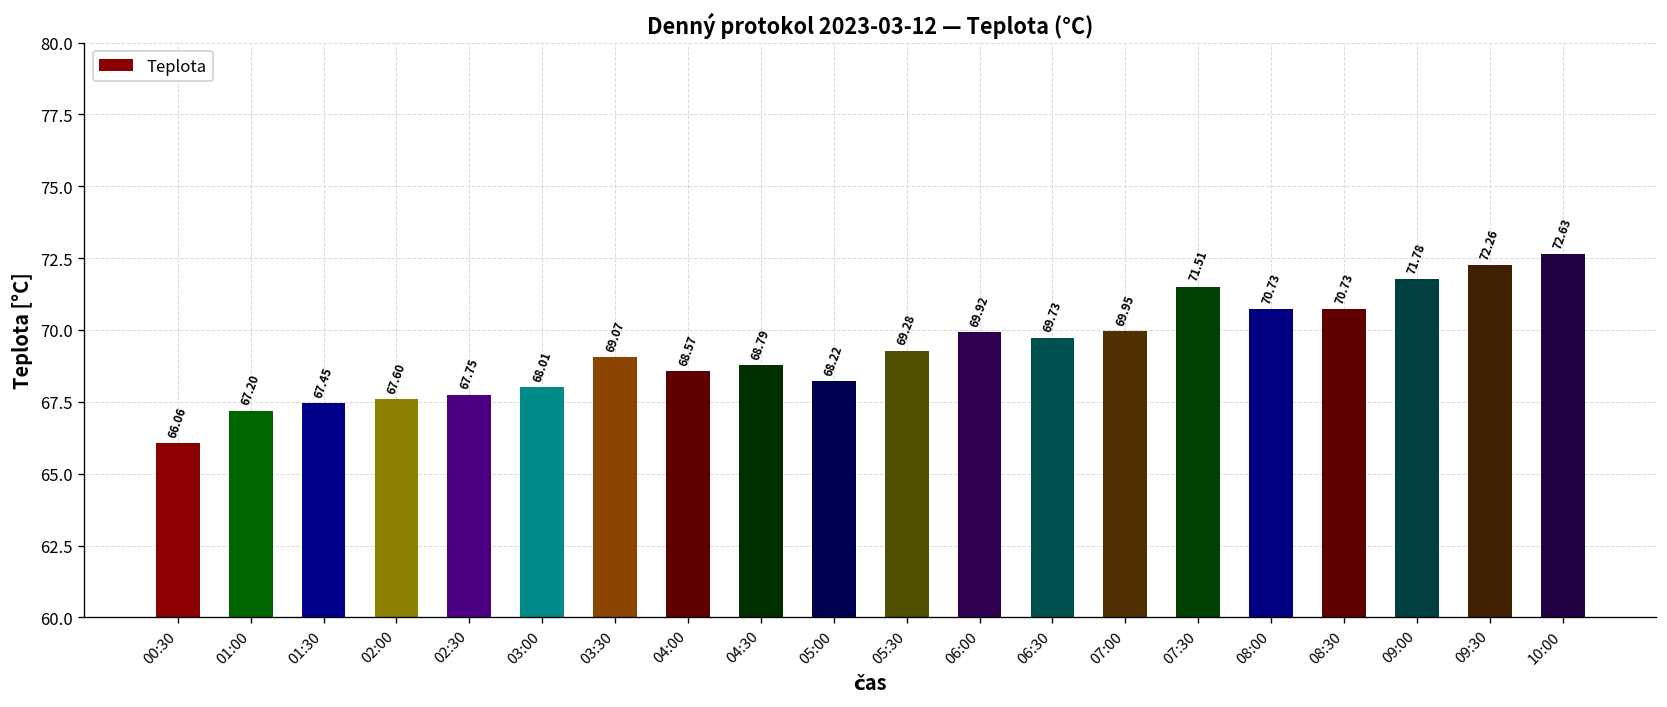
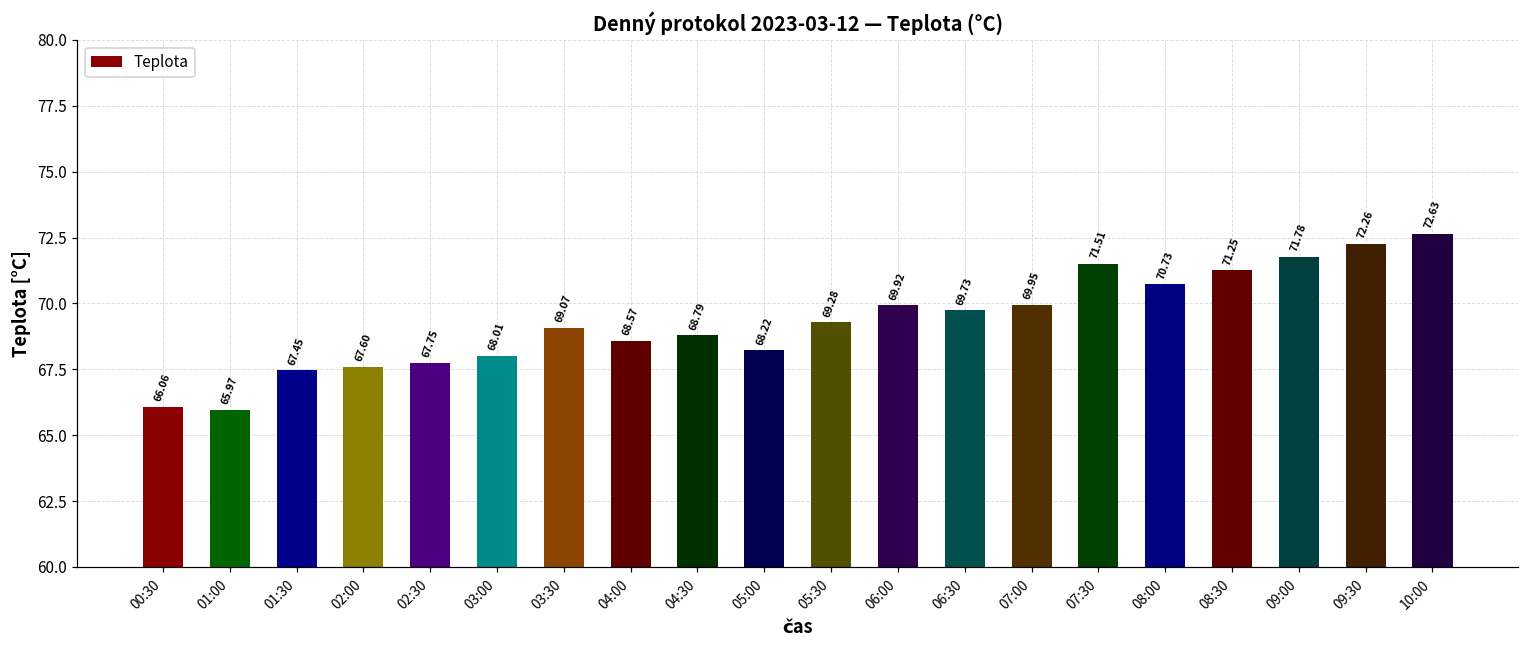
01:00: 67.20 -> 65.97
08:30: 70.73 -> 71.25
